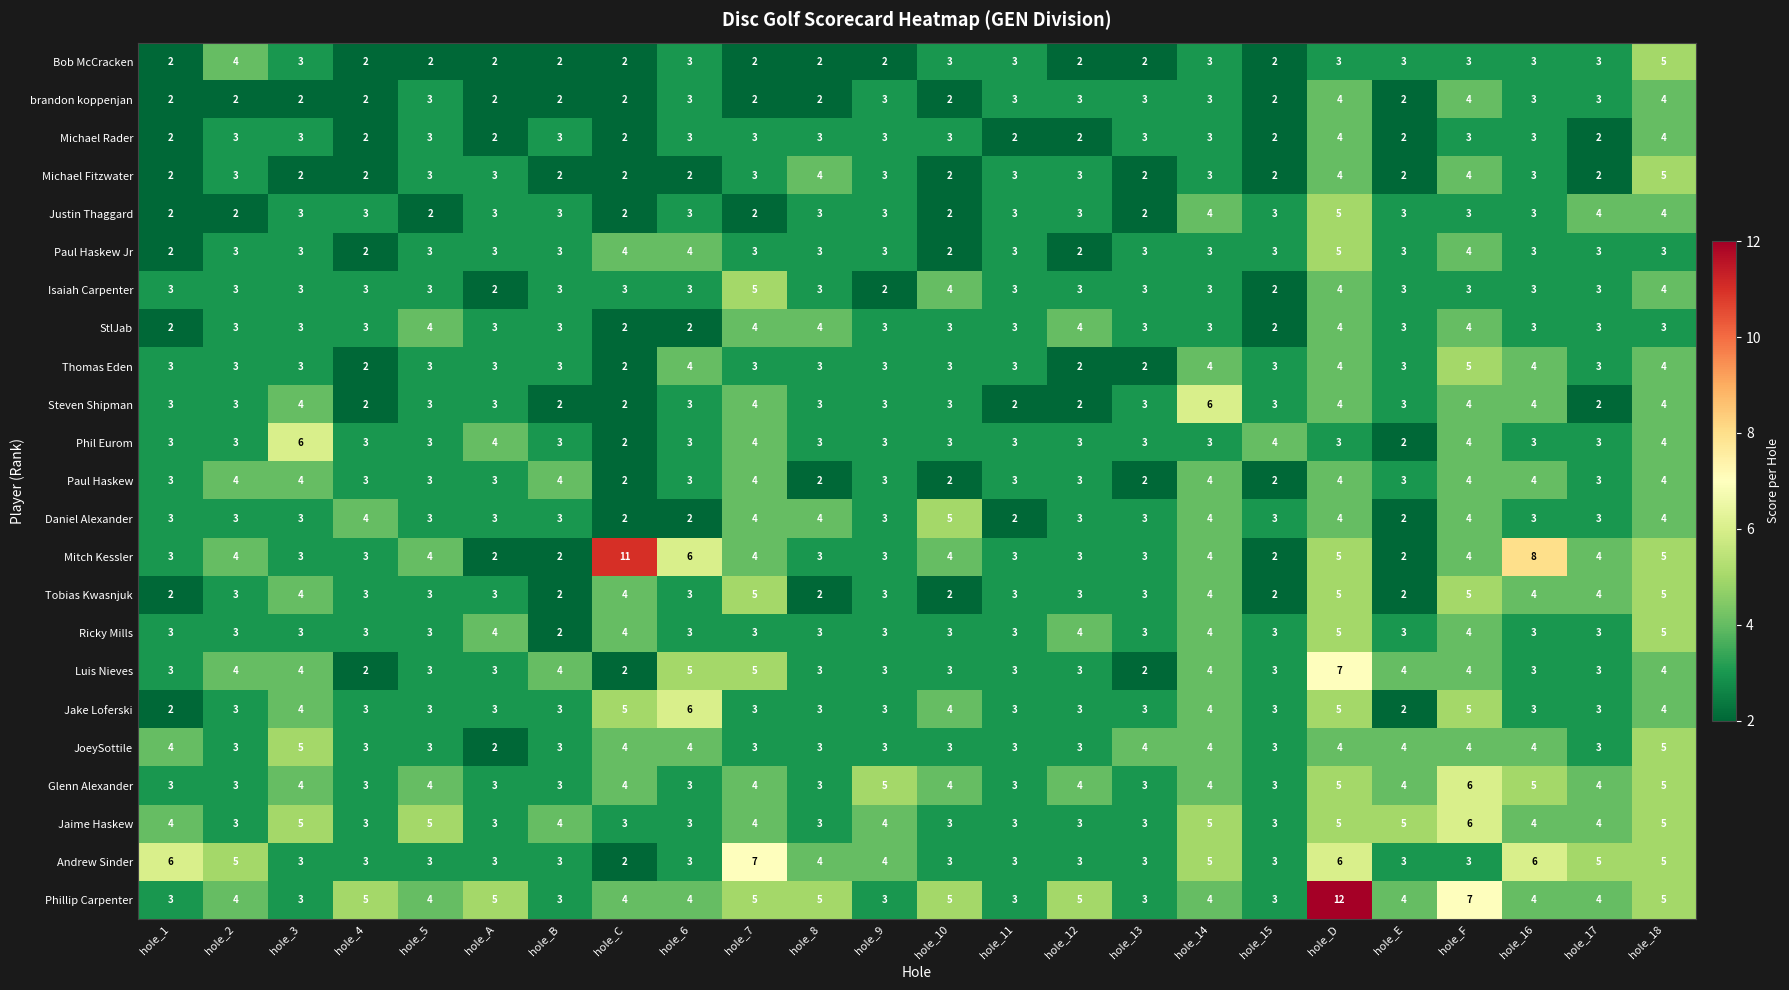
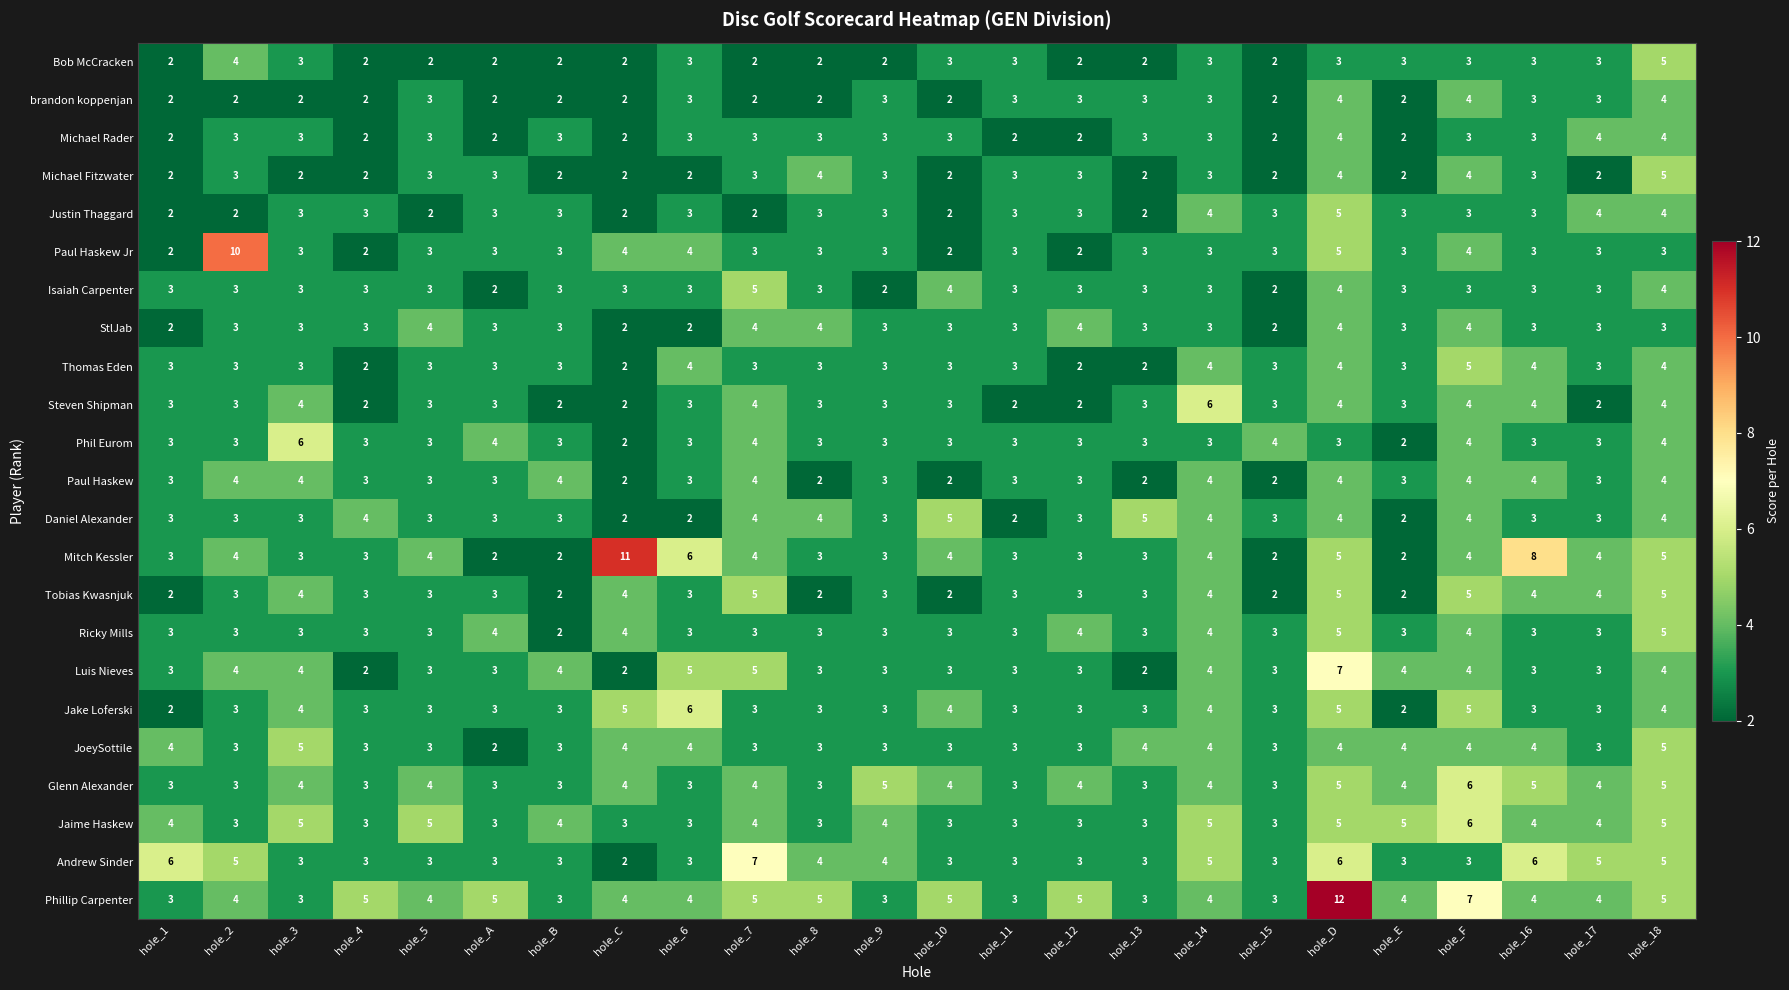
Michael Rader, hole_17: 2 -> 4
Paul Haskew Jr, hole_2: 3 -> 10
Daniel Alexander, hole_13: 3 -> 5
